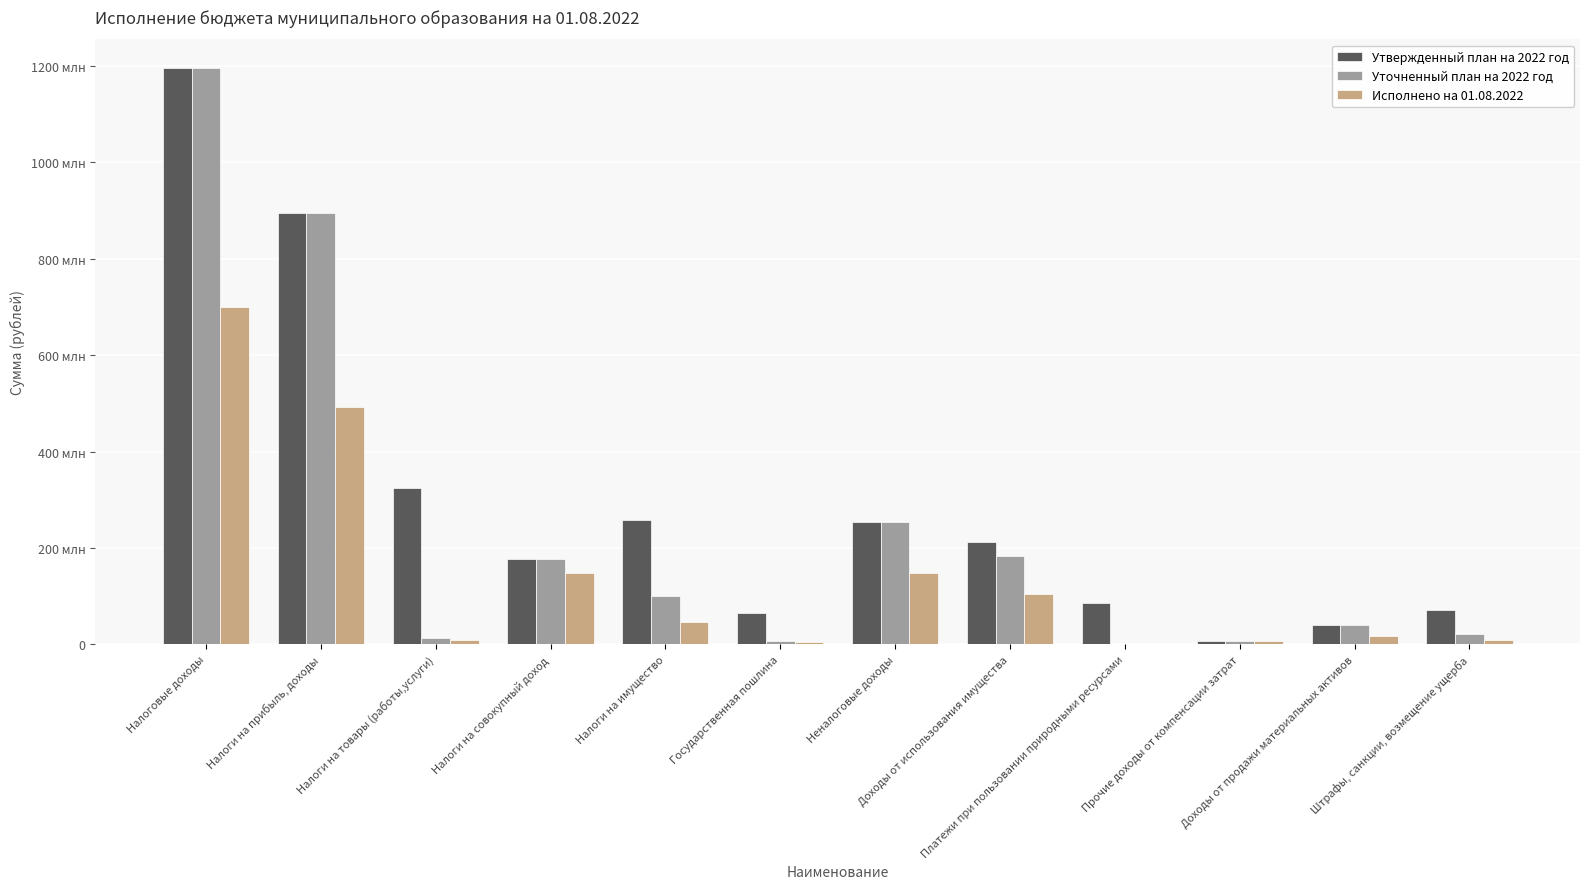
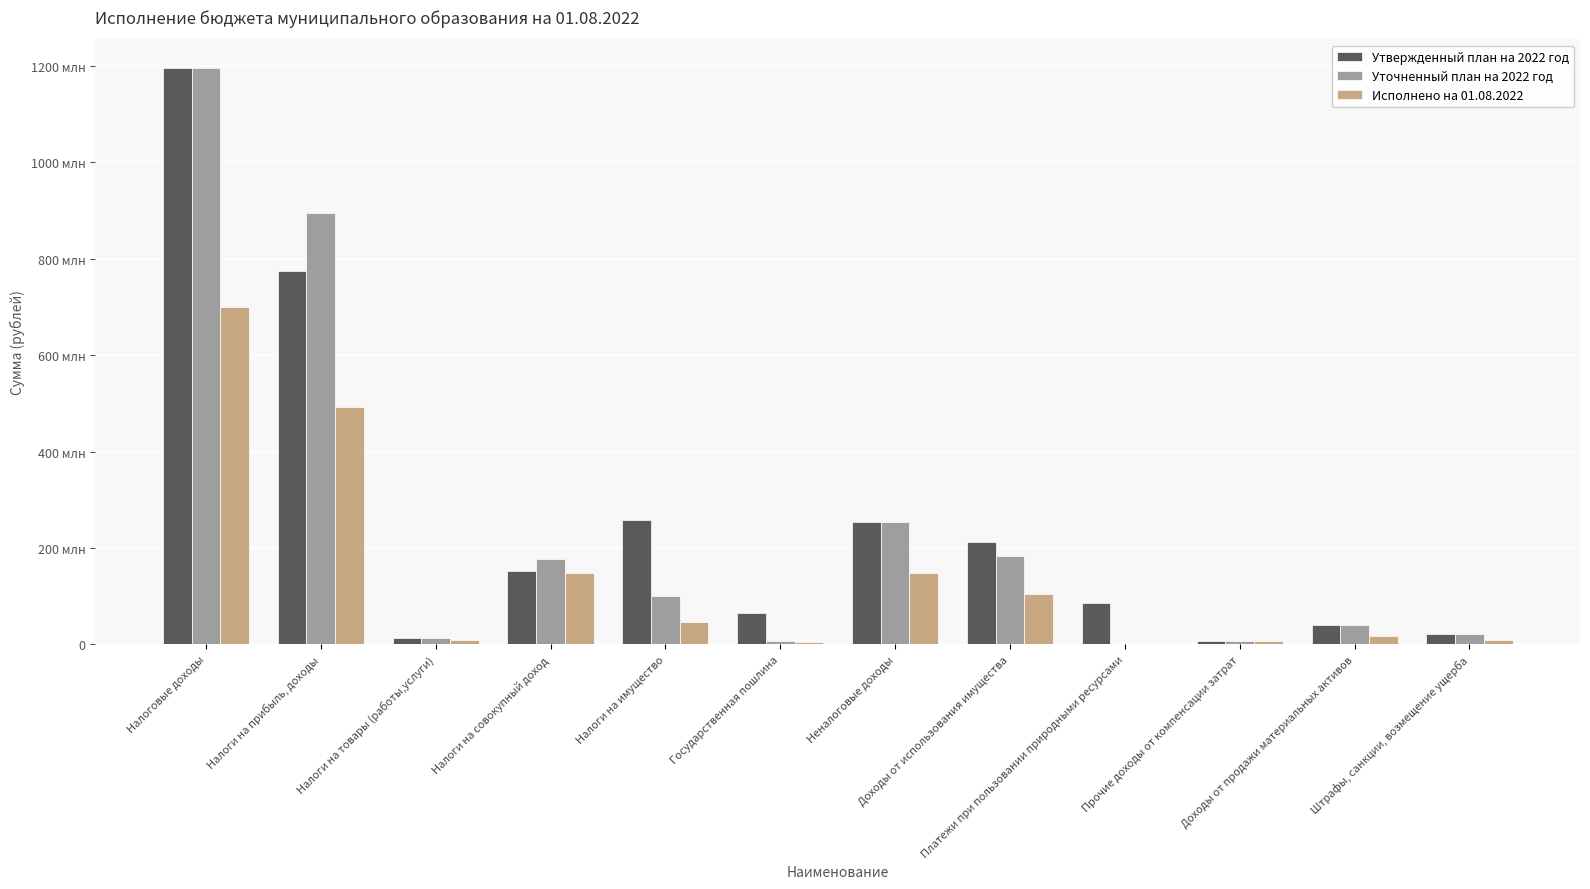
Утвержденный план на 2022 год, Налоги на прибыль, доходы: 900 млн -> 780 млн
Утвержденный план на 2022 год, Налоги на товары (работы,услуги): 330 млн -> 10 млн
Утвержденный план на 2022 год, Налоги на совокупный доход: 180 млн -> 150 млн
Утвержденный план на 2022 год, Штрафы, санкции, возмещение ущерба: 70 млн -> 20 млн
